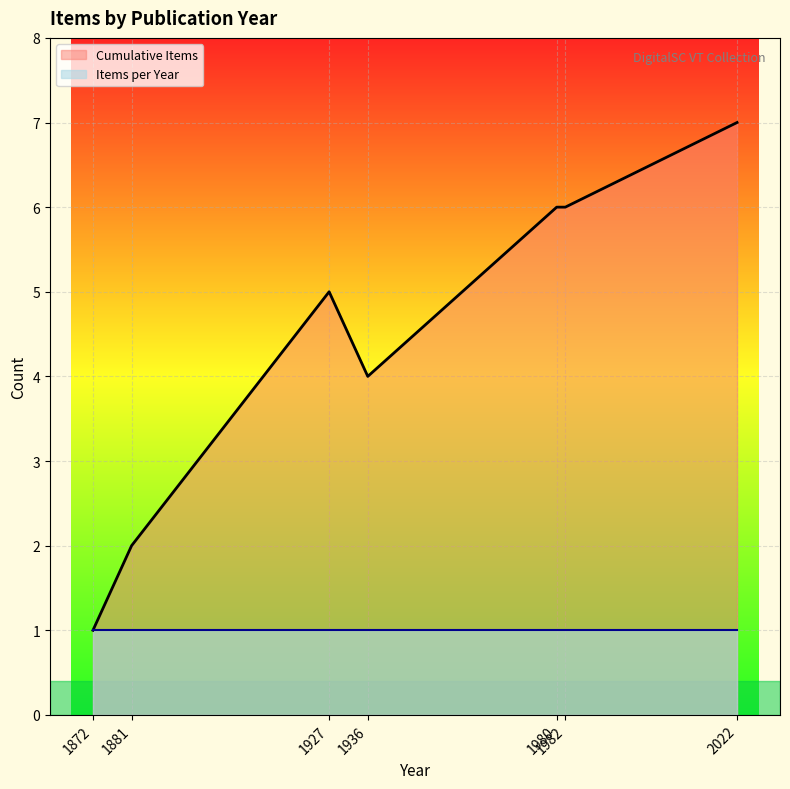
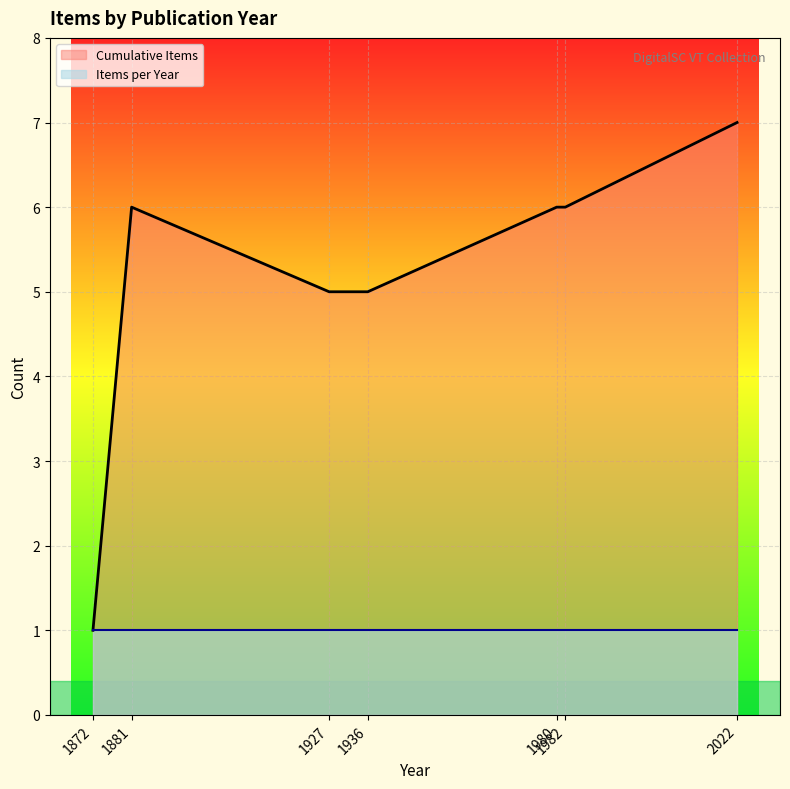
Cumulative Items, 1881: 2 -> 6
Cumulative Items, 1936: 4 -> 5
